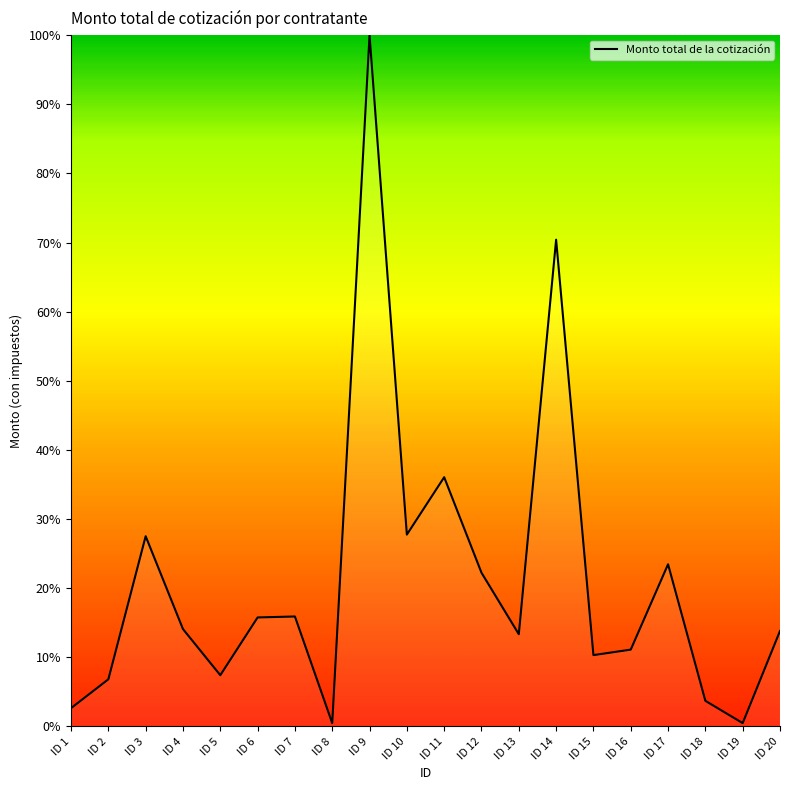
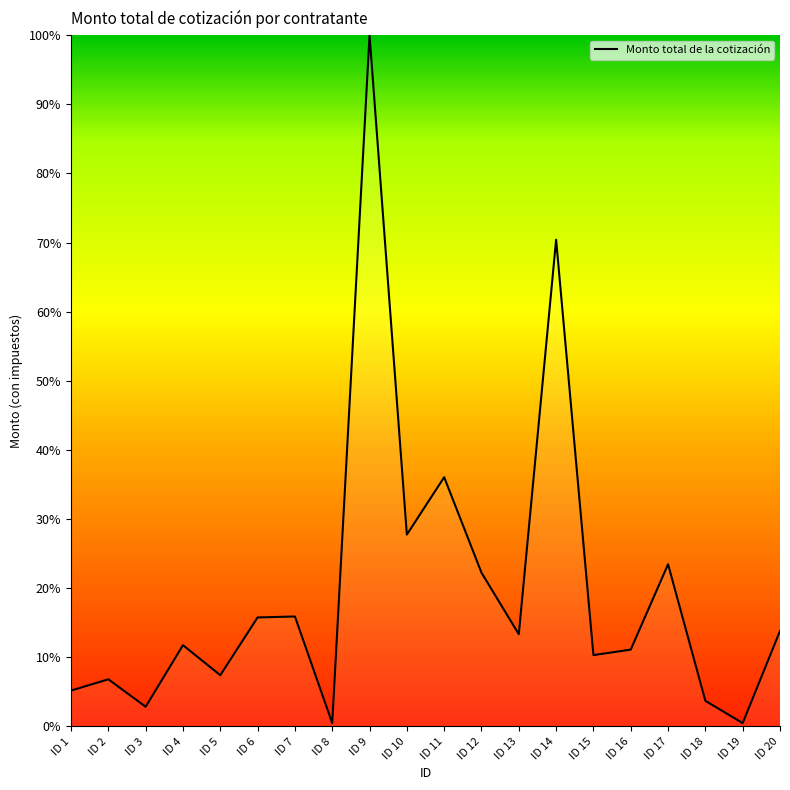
ID 1: 3% -> 5%
ID 3: 28% -> 3%
ID 4: 14% -> 12%
